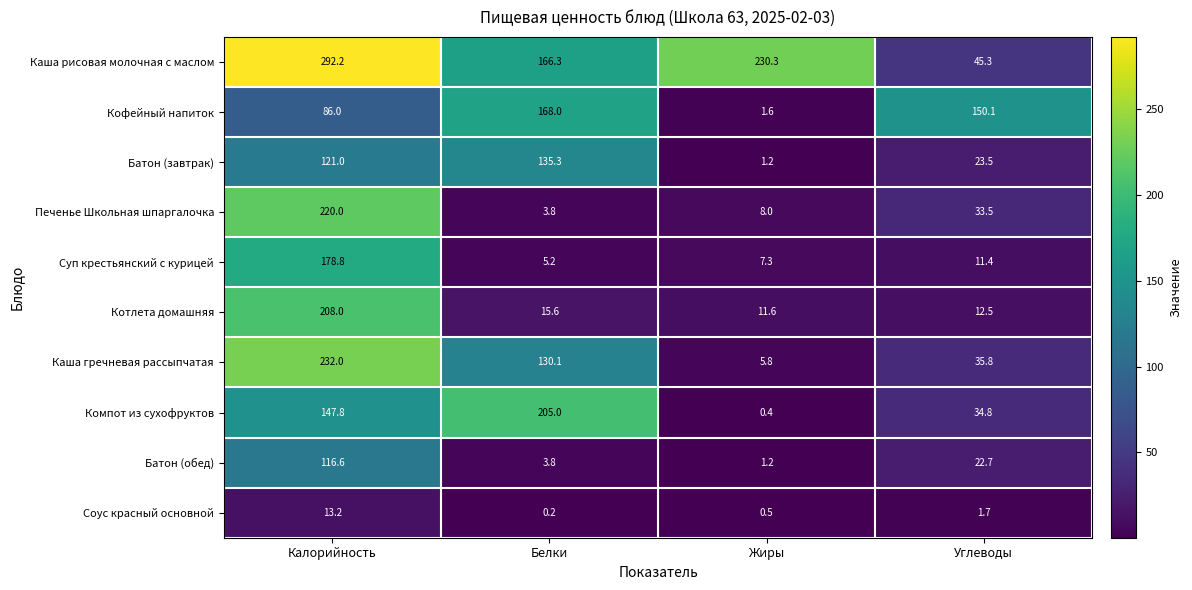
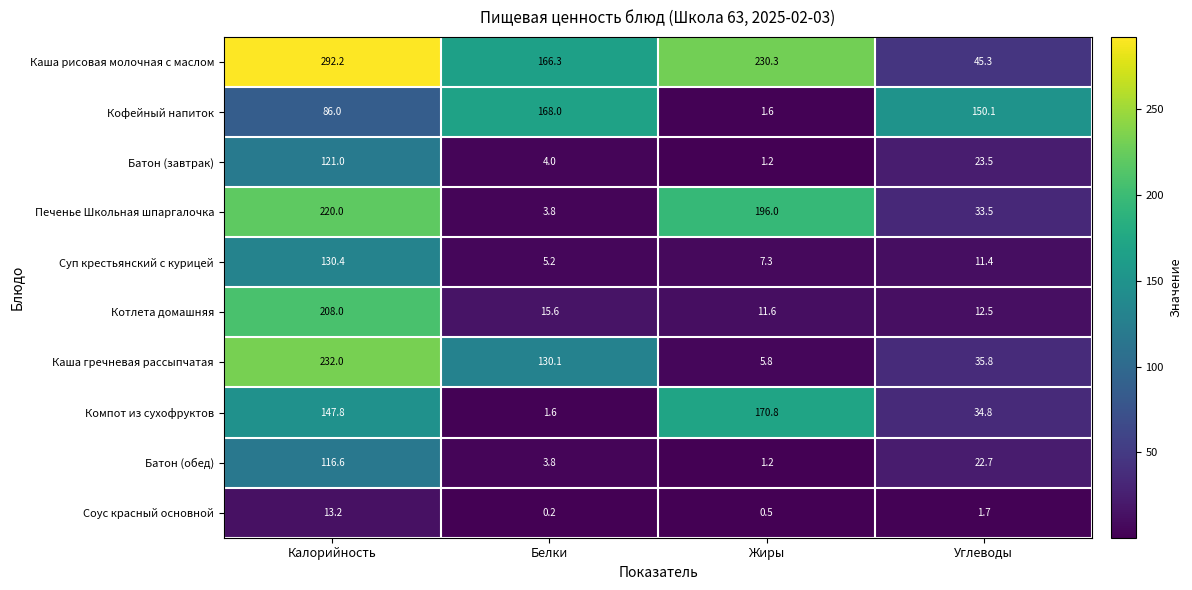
Батон (завтрак), Белки: 135.3 -> 4.0
Печенье Школьная шпаргалочка, Жиры: 8.0 -> 196.0
Суп крестьянский с курицей, Калорийность: 178.8 -> 130.4
Компот из сухофруктов, Белки: 205.0 -> 1.6
Компот из сухофруктов, Жиры: 0.4 -> 170.8
